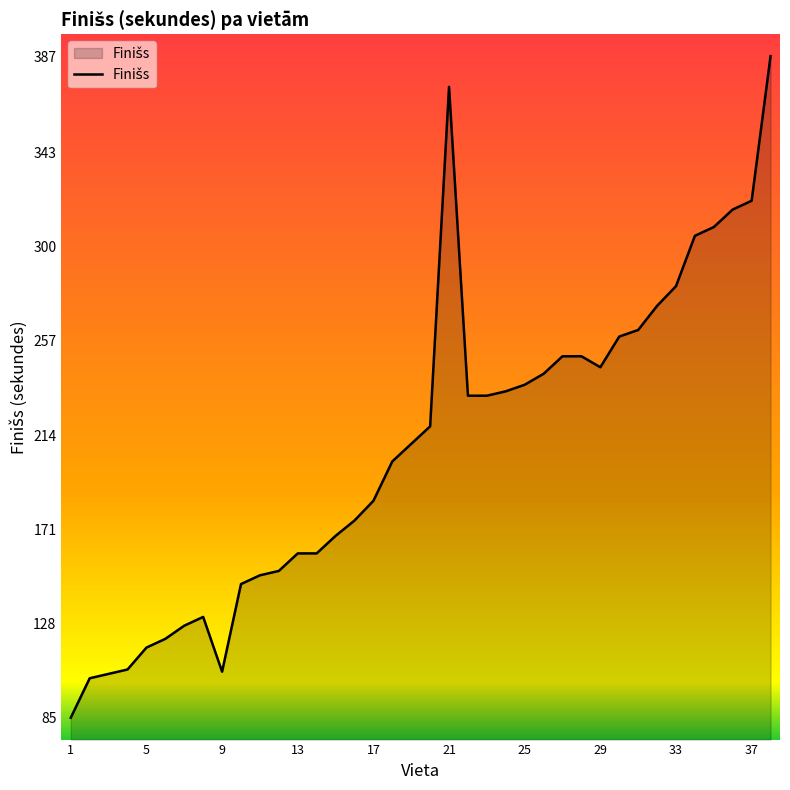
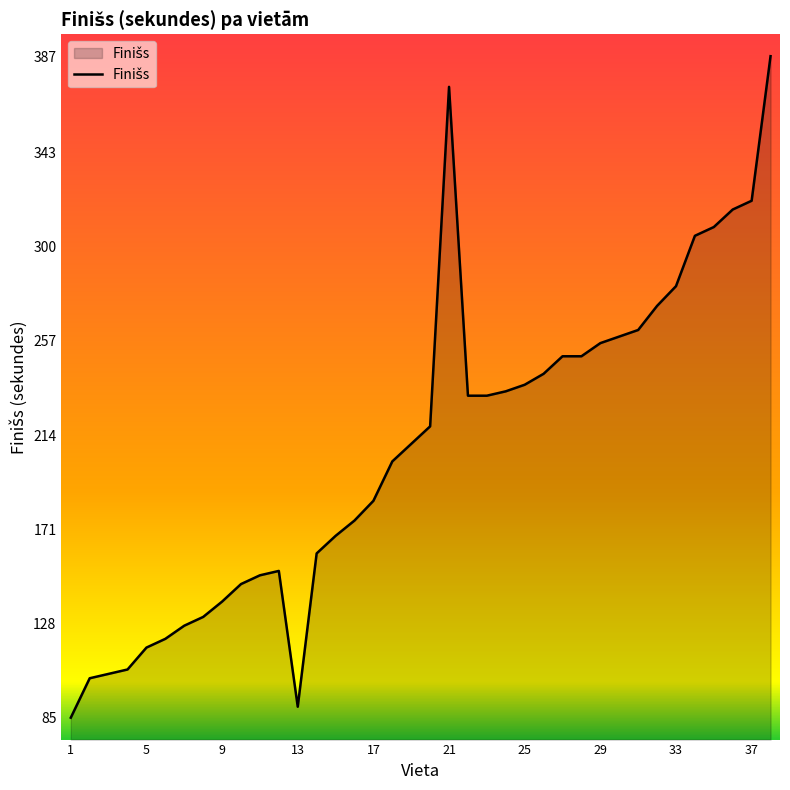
9: 106 -> 138
13: 160 -> 90
29: 245 -> 256
